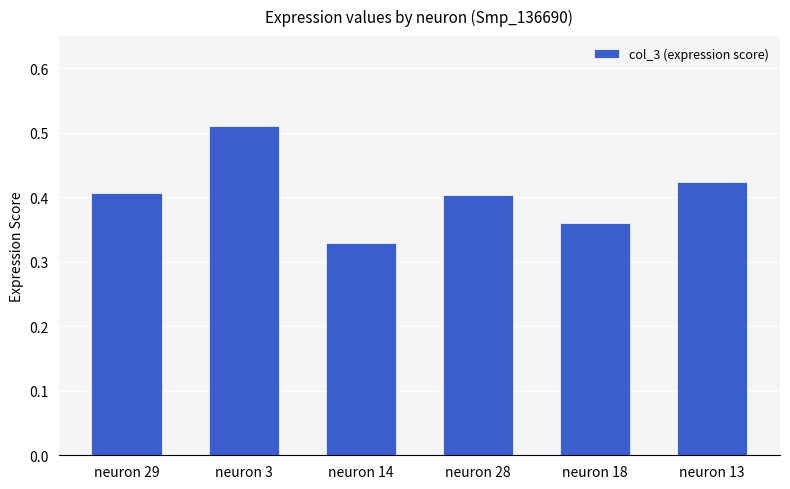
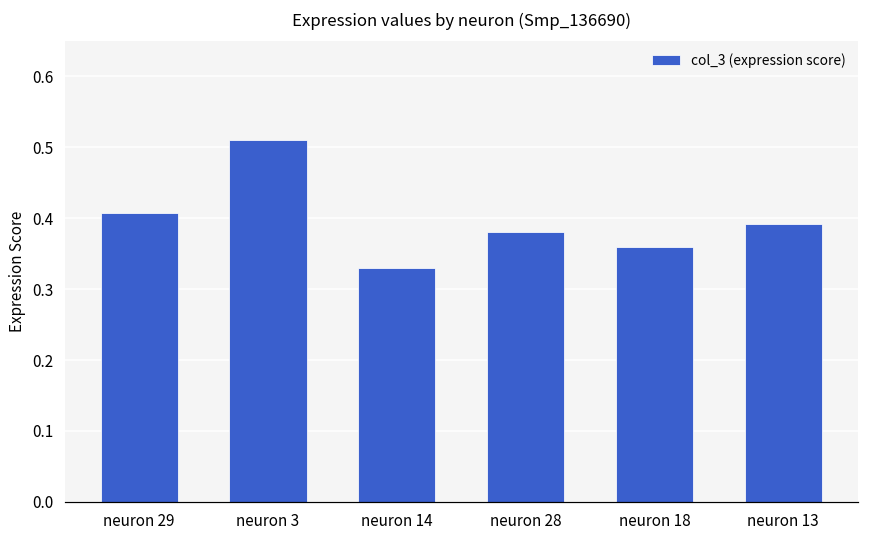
neuron 28: 0.40 -> 0.38
neuron 13: 0.42 -> 0.39
